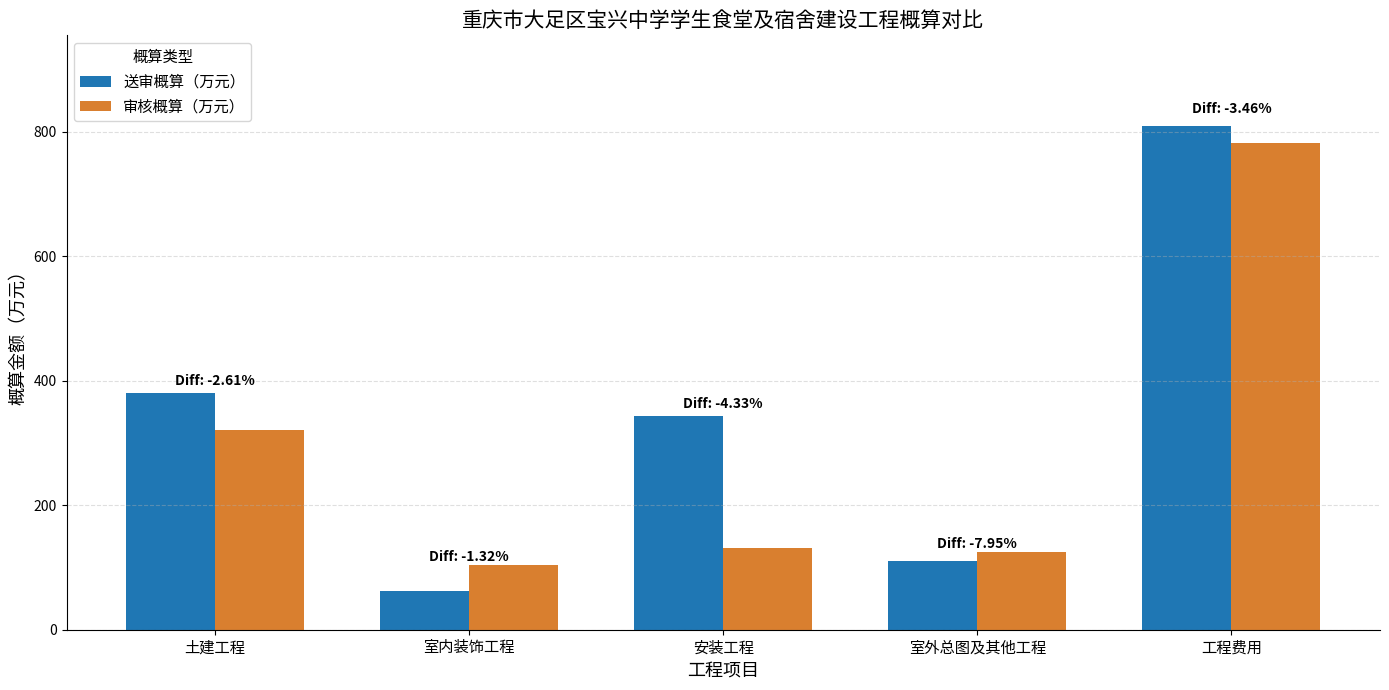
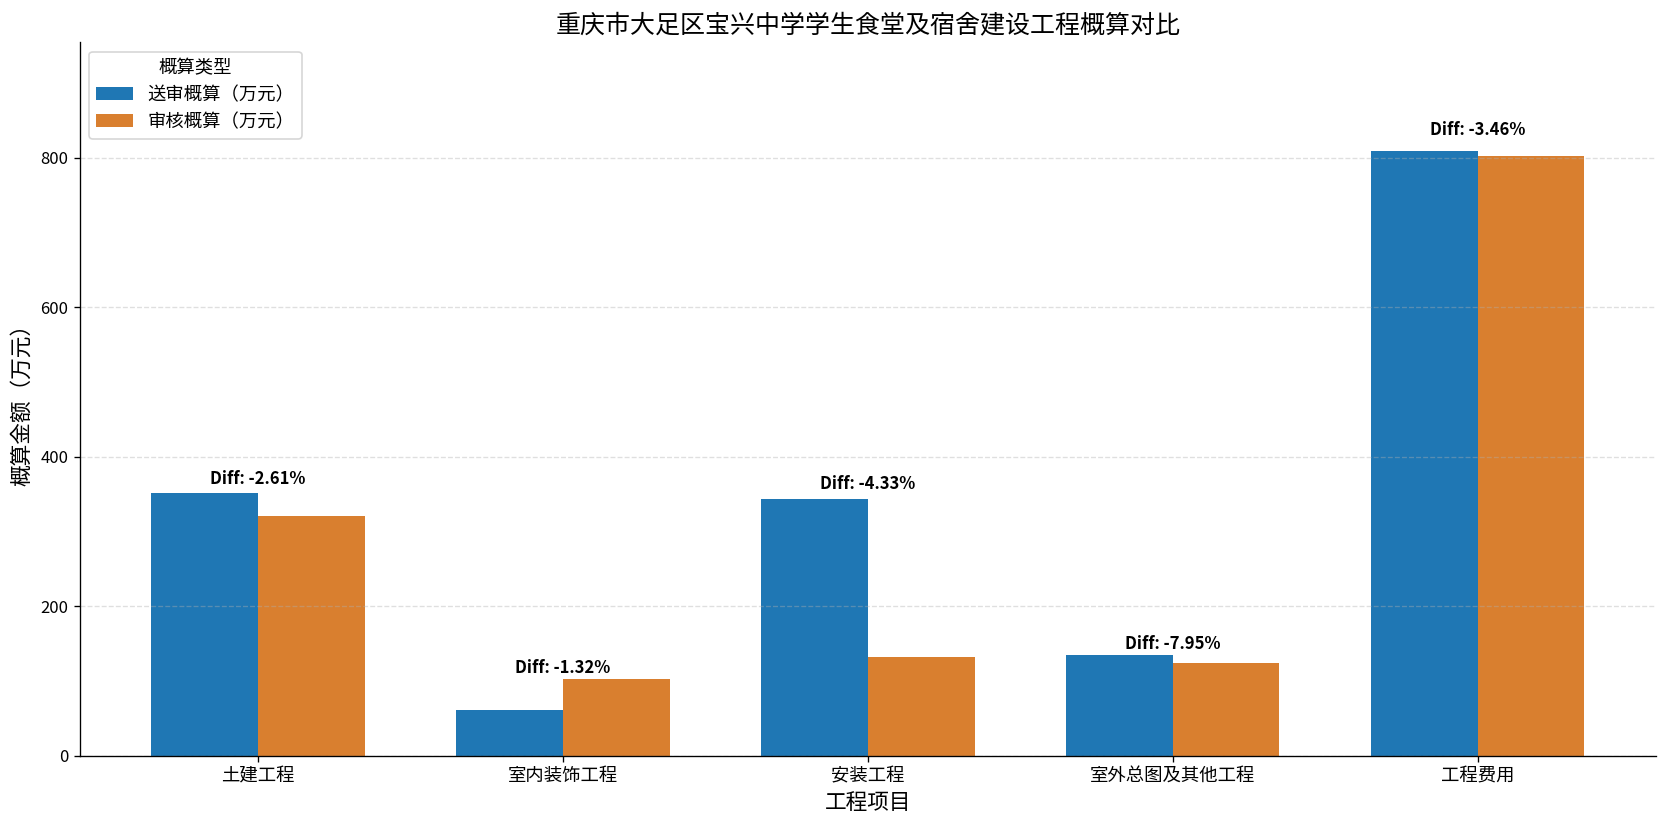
送审概算（万元）, 土建工程: 380 -> 350
送审概算（万元）, 室外总图及其他工程: 110 -> 130
审核概算（万元）, 工程费用: 780 -> 800
